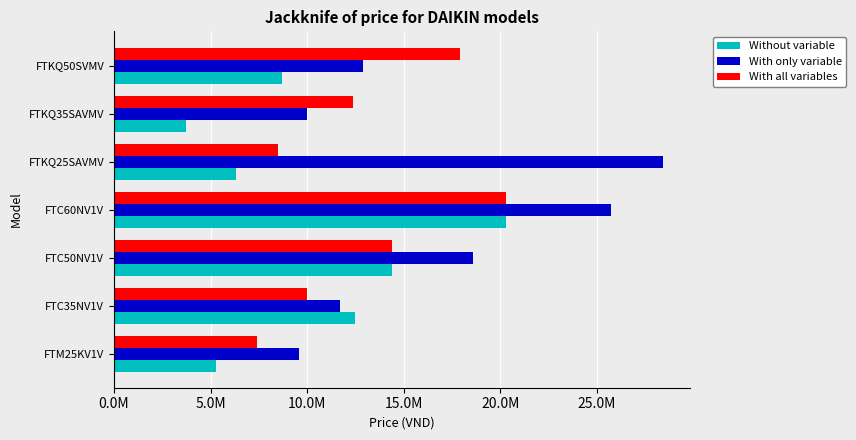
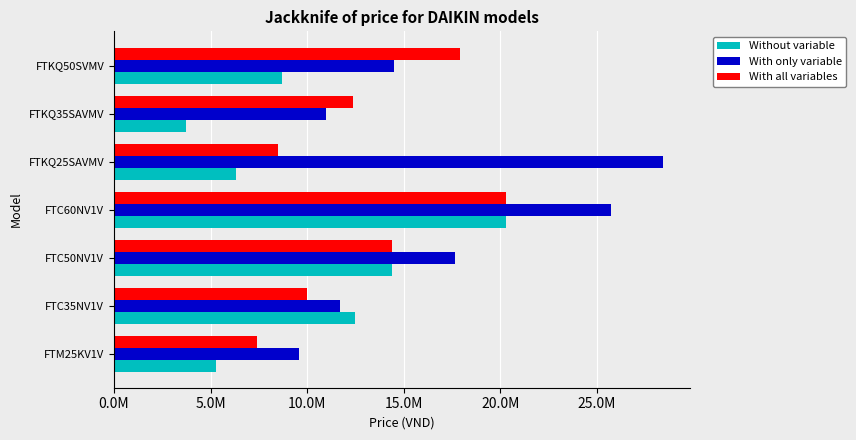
With only variable, FTKQ50SVMV: 12900000 -> 14500000
With only variable, FTKQ35SAVMV: 10000000 -> 11000000
With only variable, FTC50NV1V: 18600000 -> 17600000
